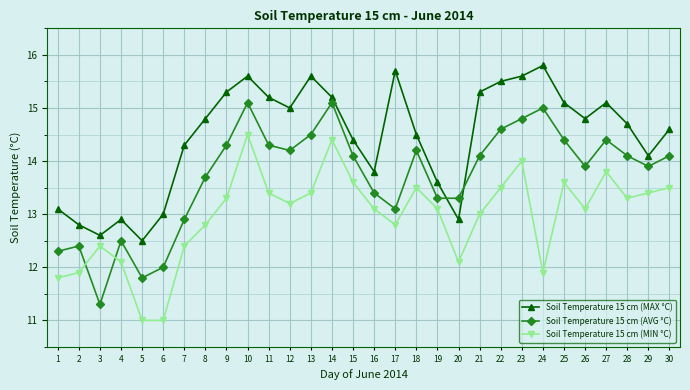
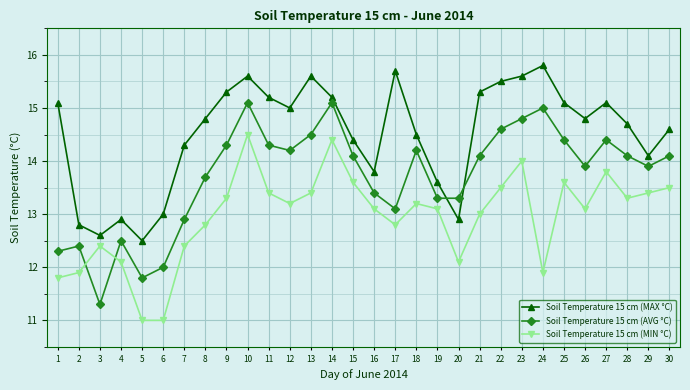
Soil Temperature 15 cm (MAX °C), 1: 13.1 -> 15.1
Soil Temperature 15 cm (MIN °C), 18: 13.5 -> 13.2
